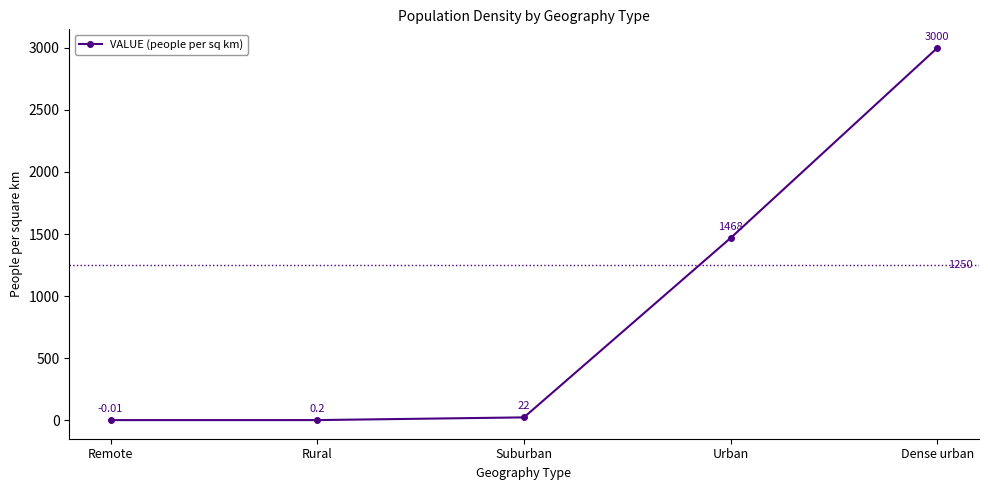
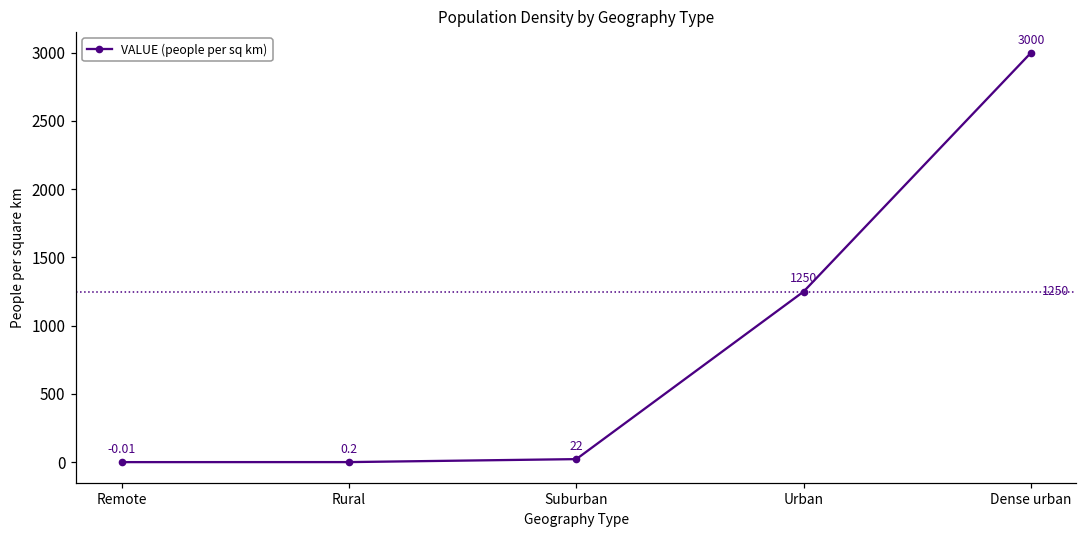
Urban: 1468 -> 1250
